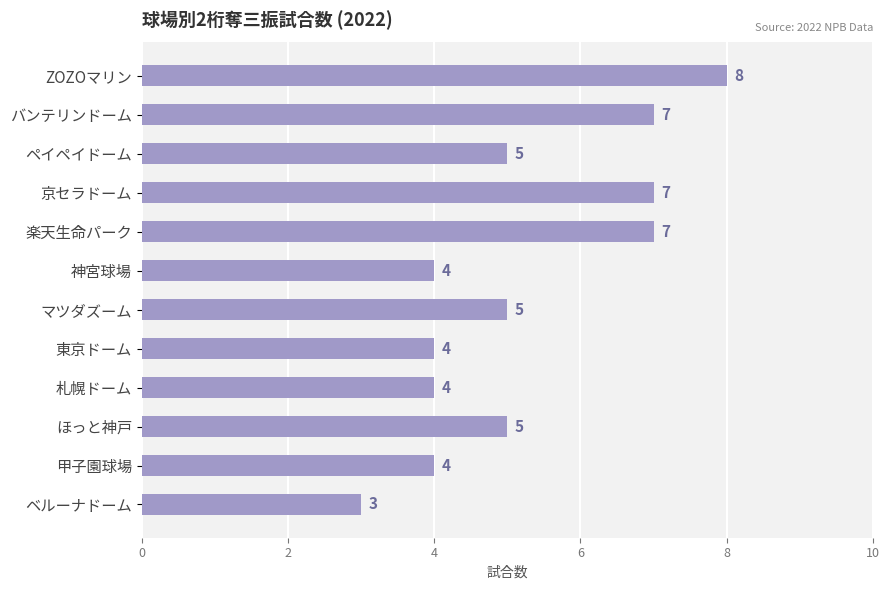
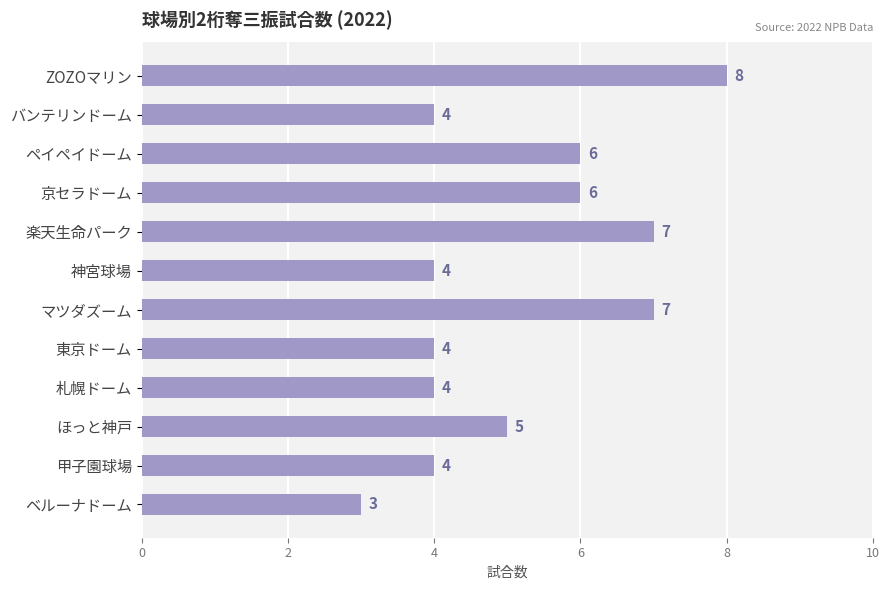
バンテリンドーム: 7 -> 4
ペイペイドーム: 5 -> 6
京セラドーム: 7 -> 6
マツダズーム: 5 -> 7
